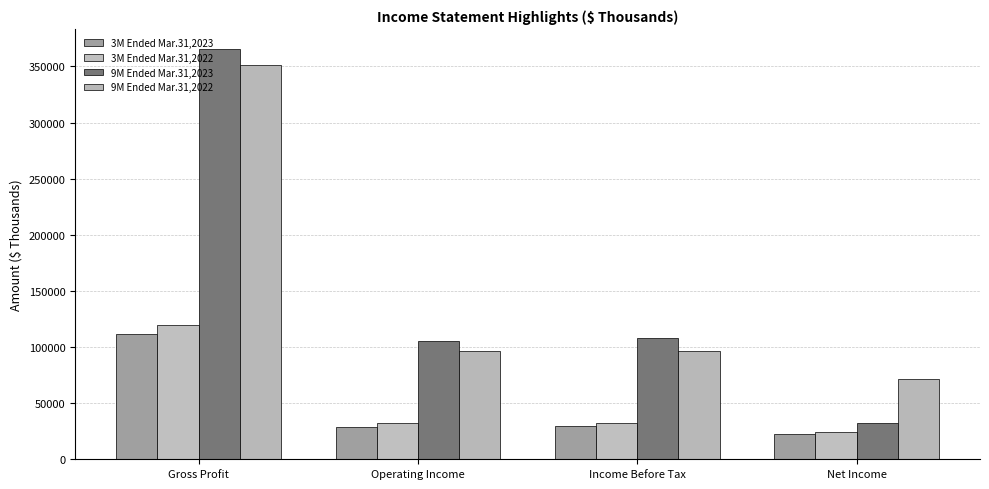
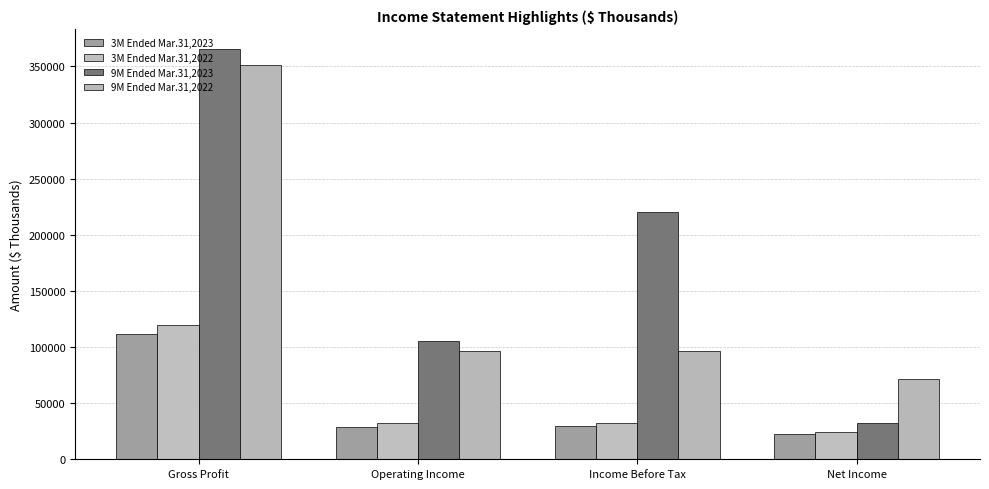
9M Ended Mar.31,2023, Income Before Tax: 108000 -> 221000
